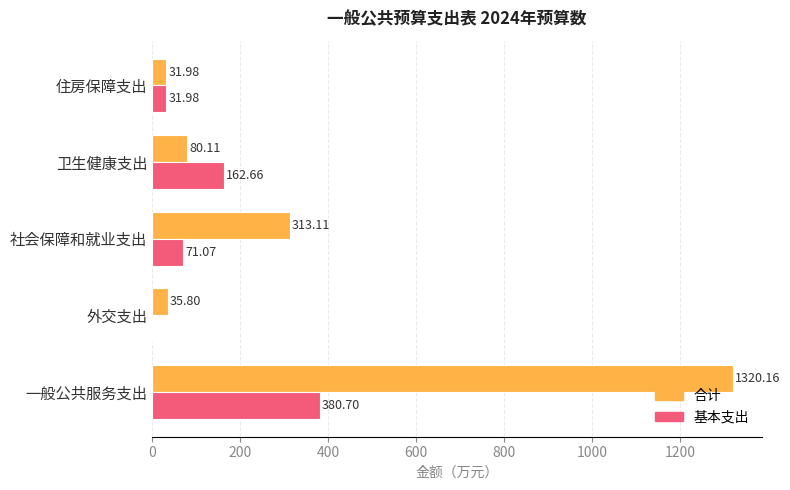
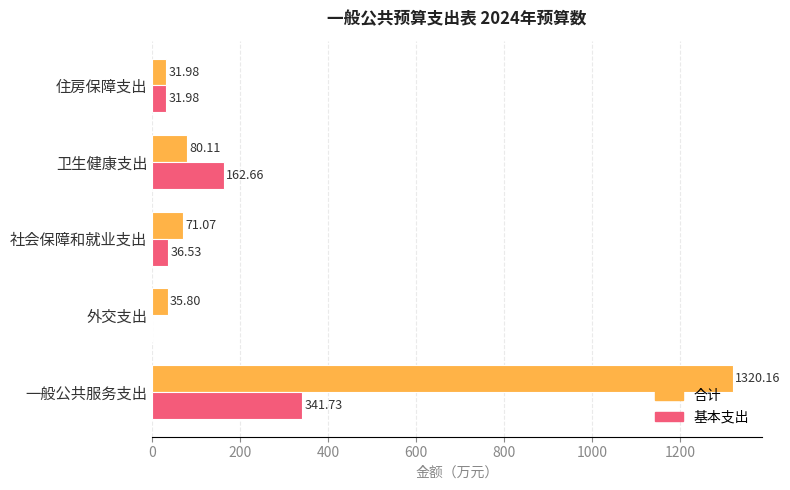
合计, 社会保障和就业支出: 313.11 -> 71.07
基本支出, 社会保障和就业支出: 71.07 -> 36.53
基本支出, 一般公共服务支出: 380.70 -> 341.73
